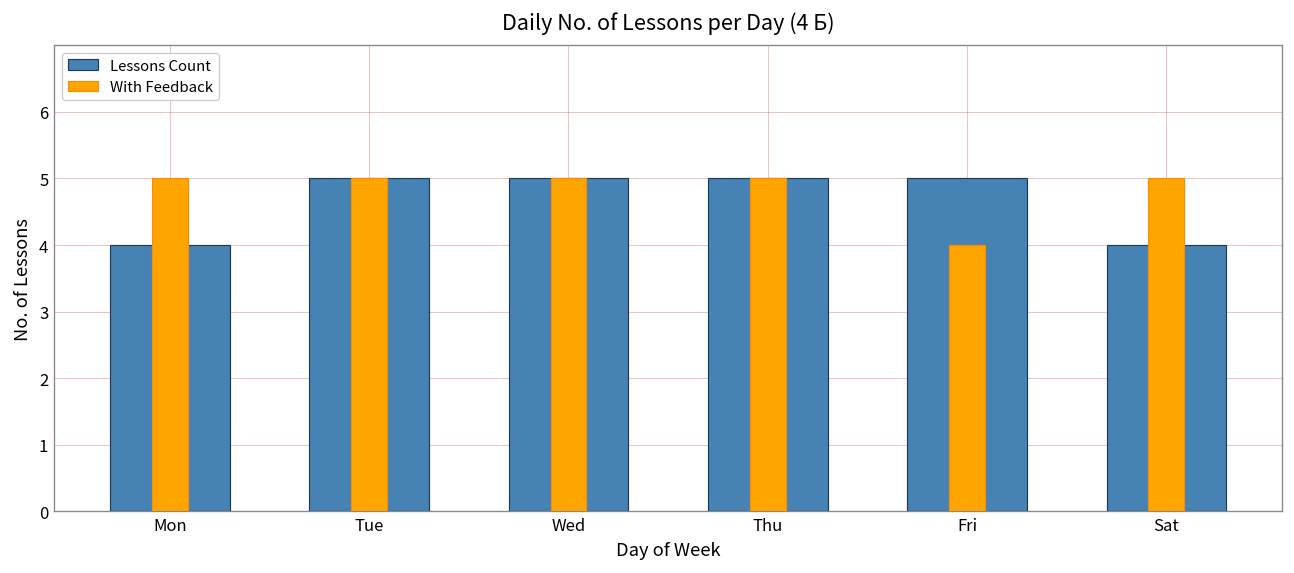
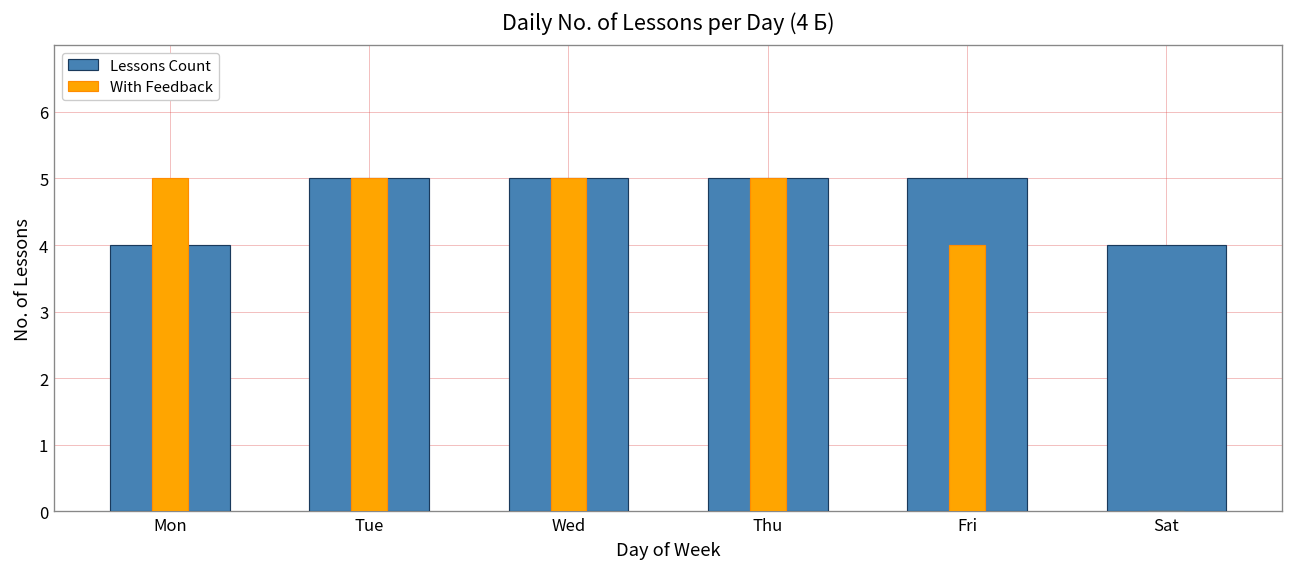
With Feedback, Sat: 5 -> 0
